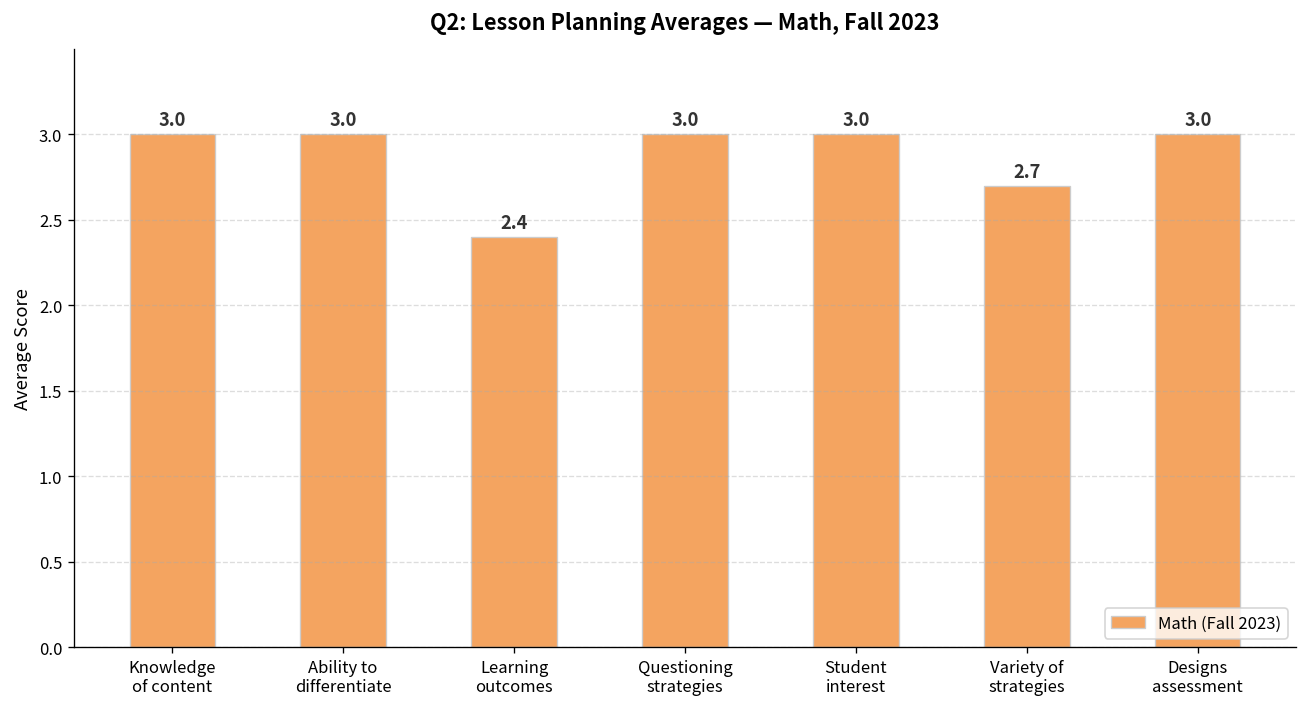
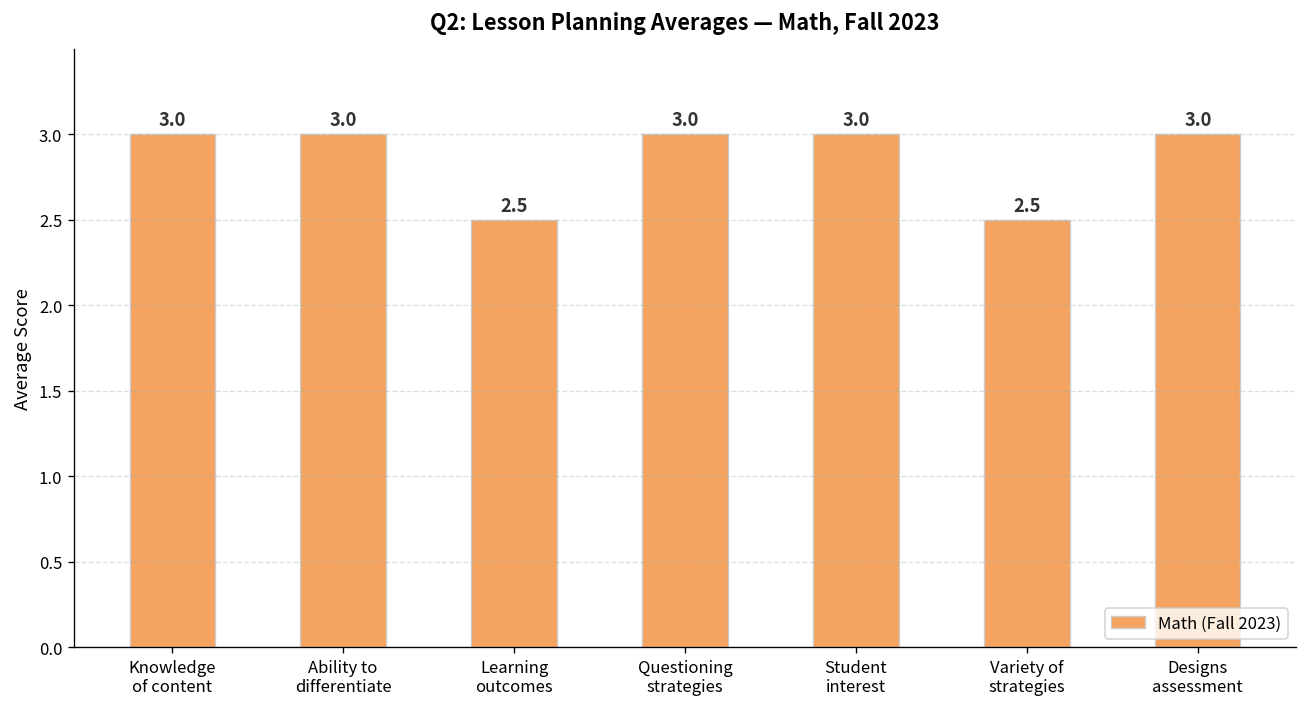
Learning outcomes: 2.4 -> 2.5
Variety of strategies: 2.7 -> 2.5
